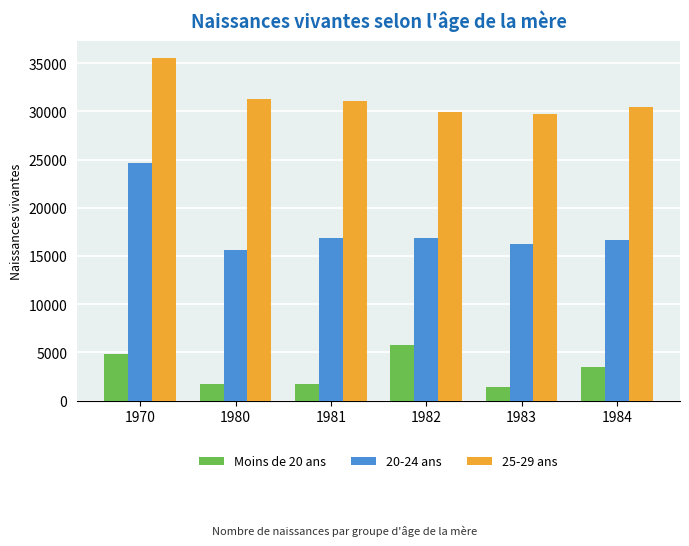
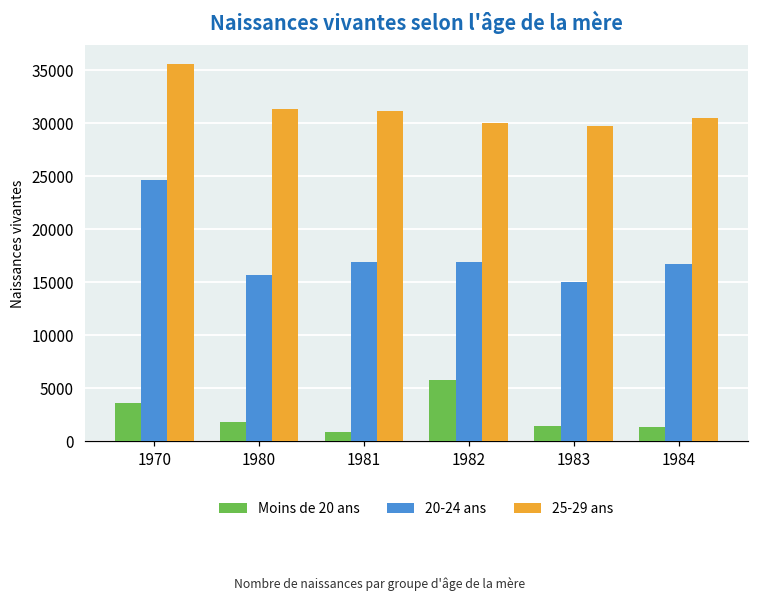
Moins de 20 ans, 1970: 5000 -> 4000
Moins de 20 ans, 1981: 2000 -> 1000
20-24 ans, 1983: 16000 -> 15000
Moins de 20 ans, 1984: 3000 -> 1000
